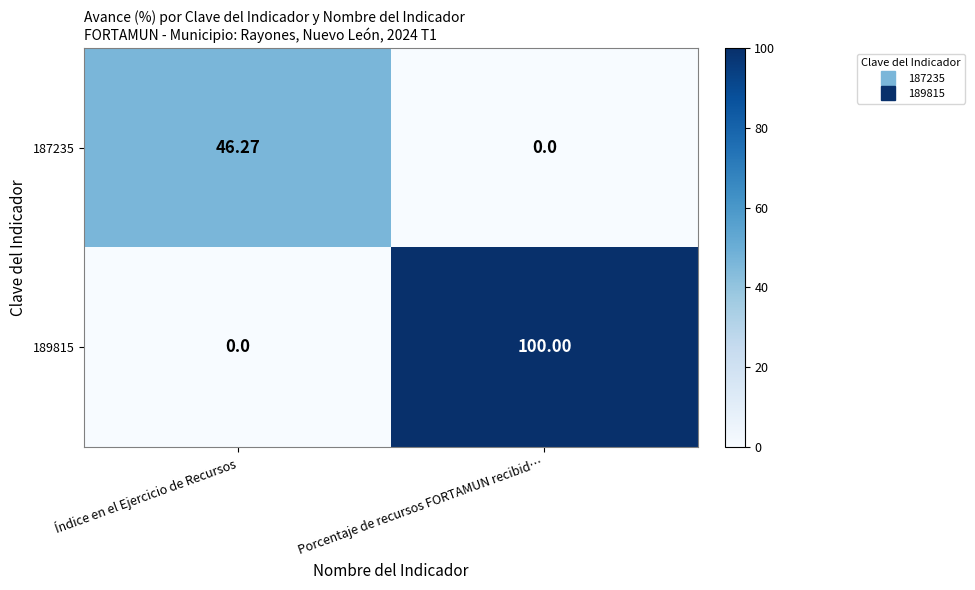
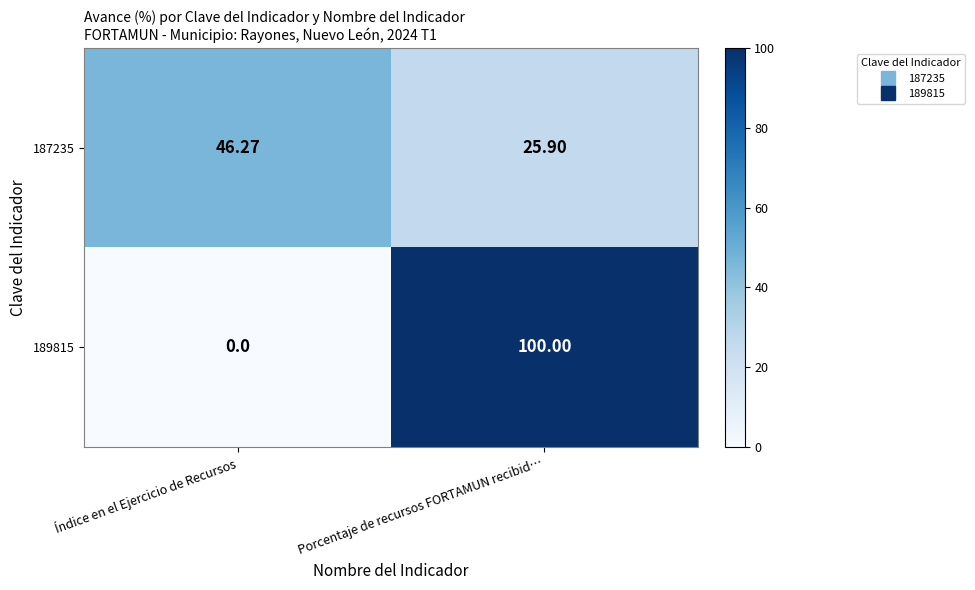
187235, Porcentaje de recursos FORTAMUN recibid…: 0.0 -> 25.90
